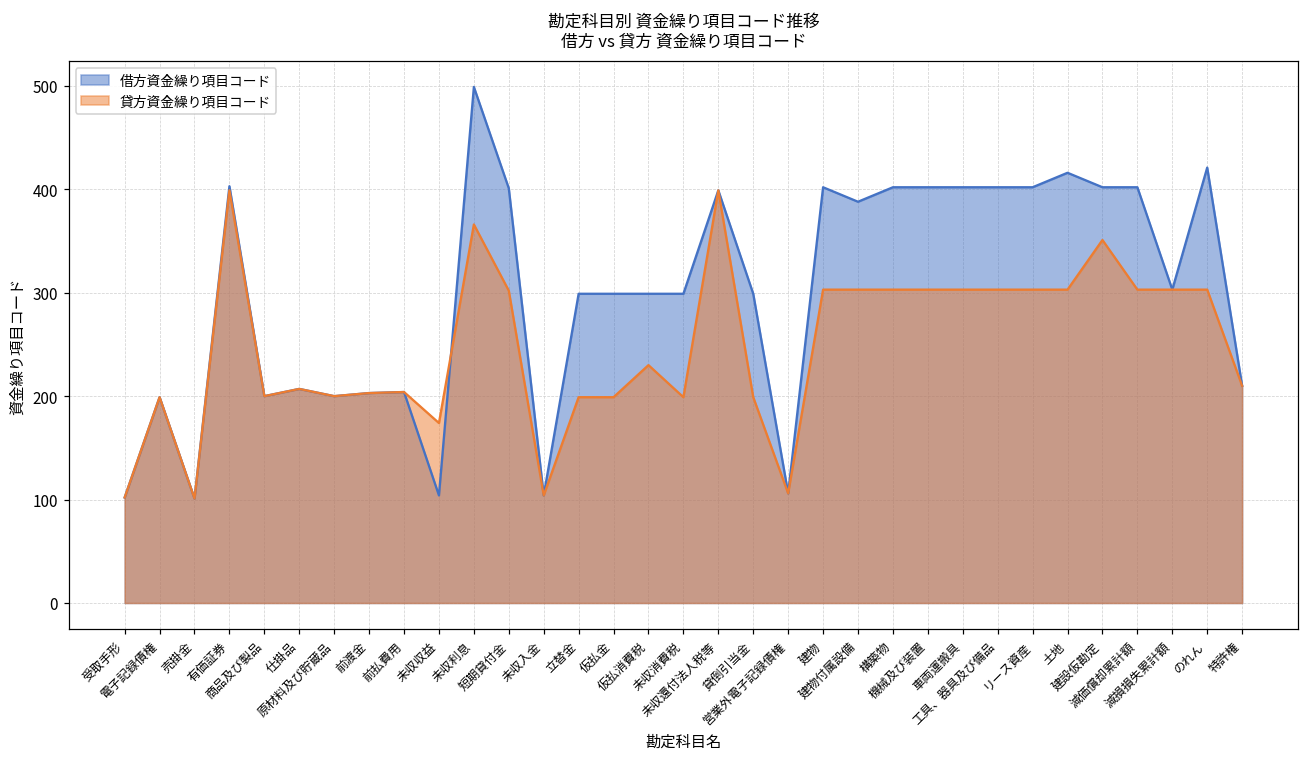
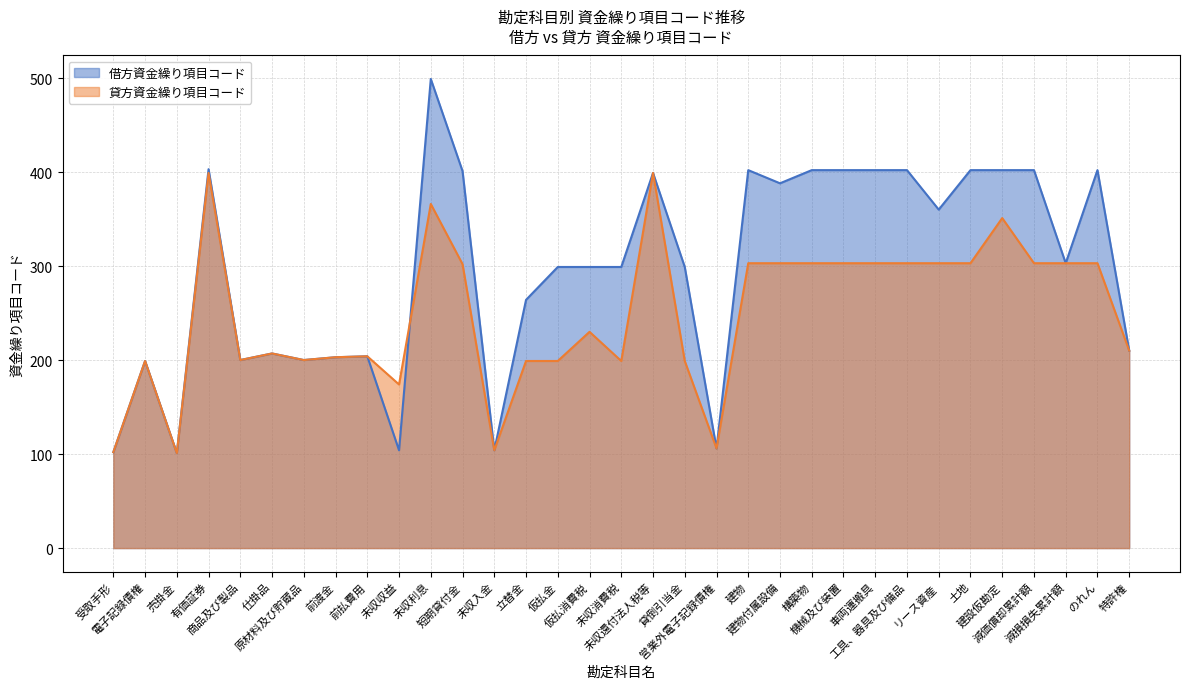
借方資金繰り項目コード, 立替金: 300 -> 260
借方資金繰り項目コード, リース資産: 400 -> 360
借方資金繰り項目コード, 土地: 420 -> 400
借方資金繰り項目コード, のれん: 420 -> 400
